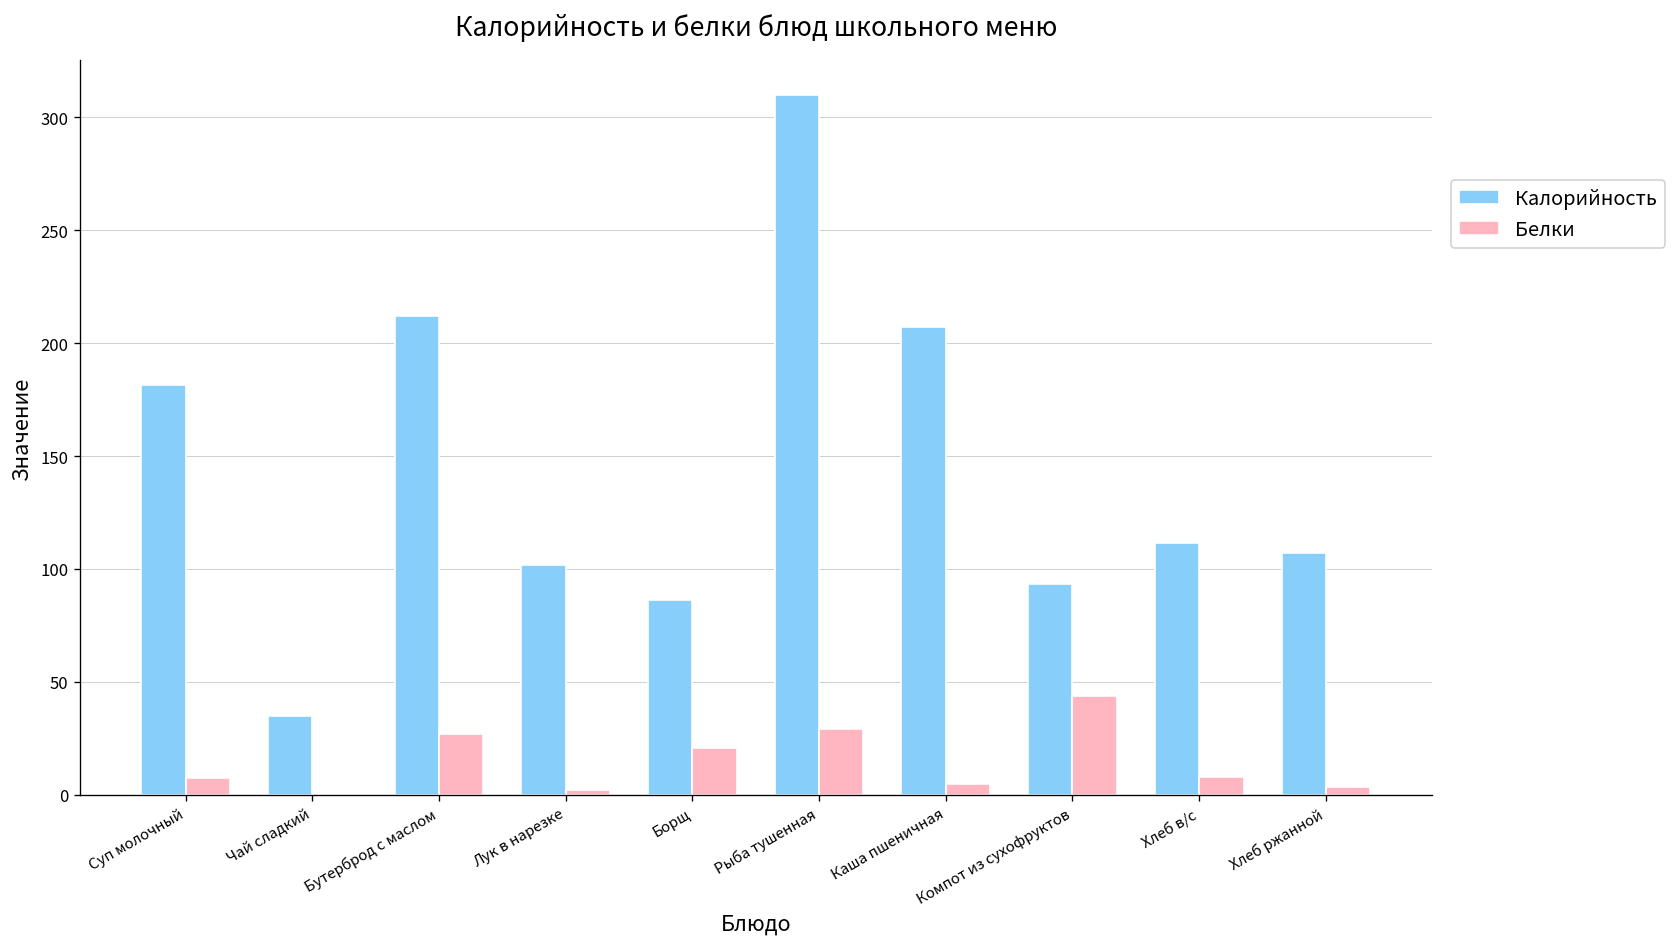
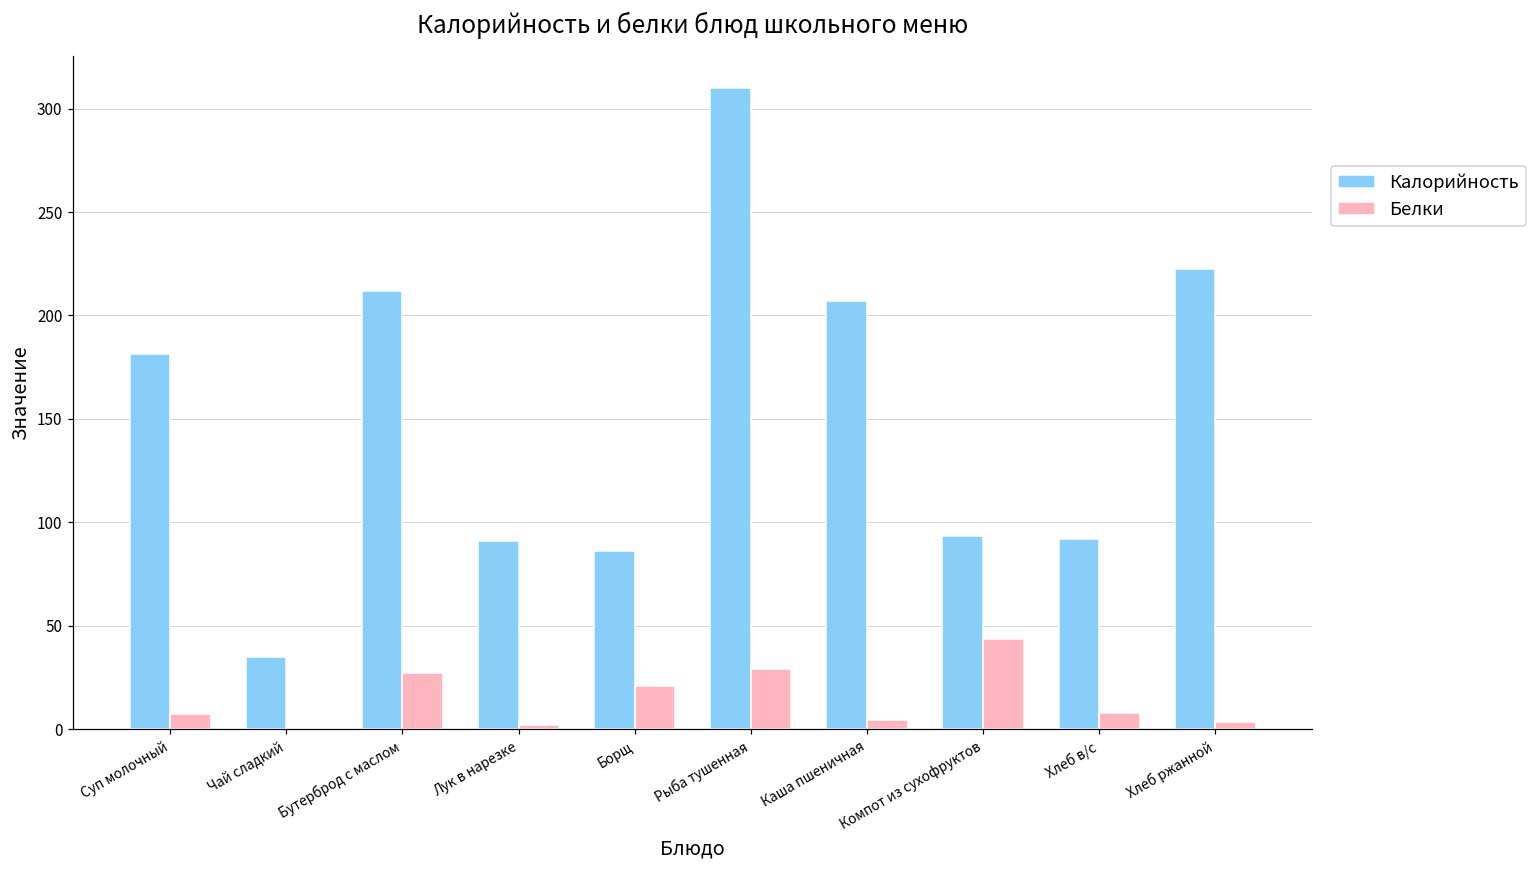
Калорийность, Лук в нарезке: 102 -> 91
Калорийность, Хлеб в/с: 112 -> 92
Калорийность, Хлеб ржанной: 107 -> 222
